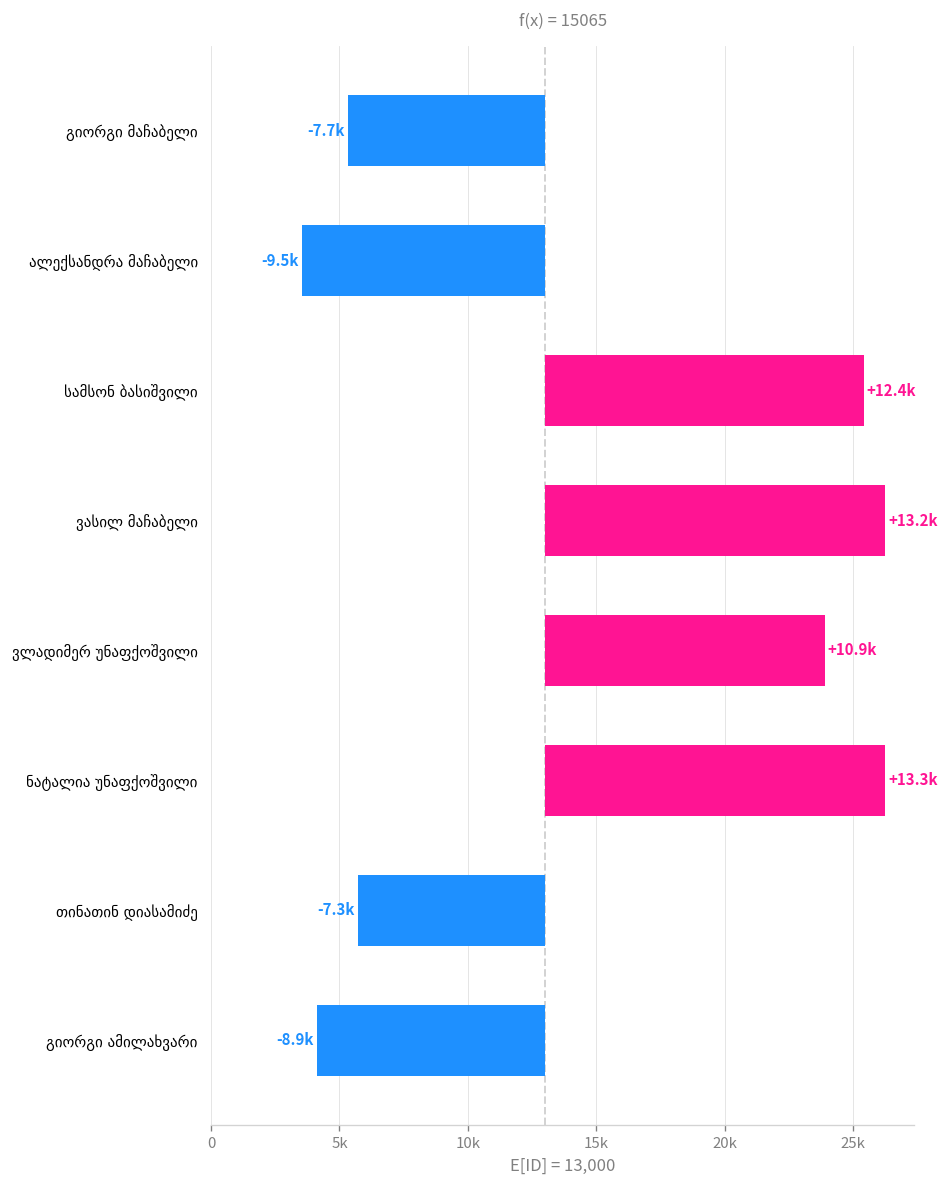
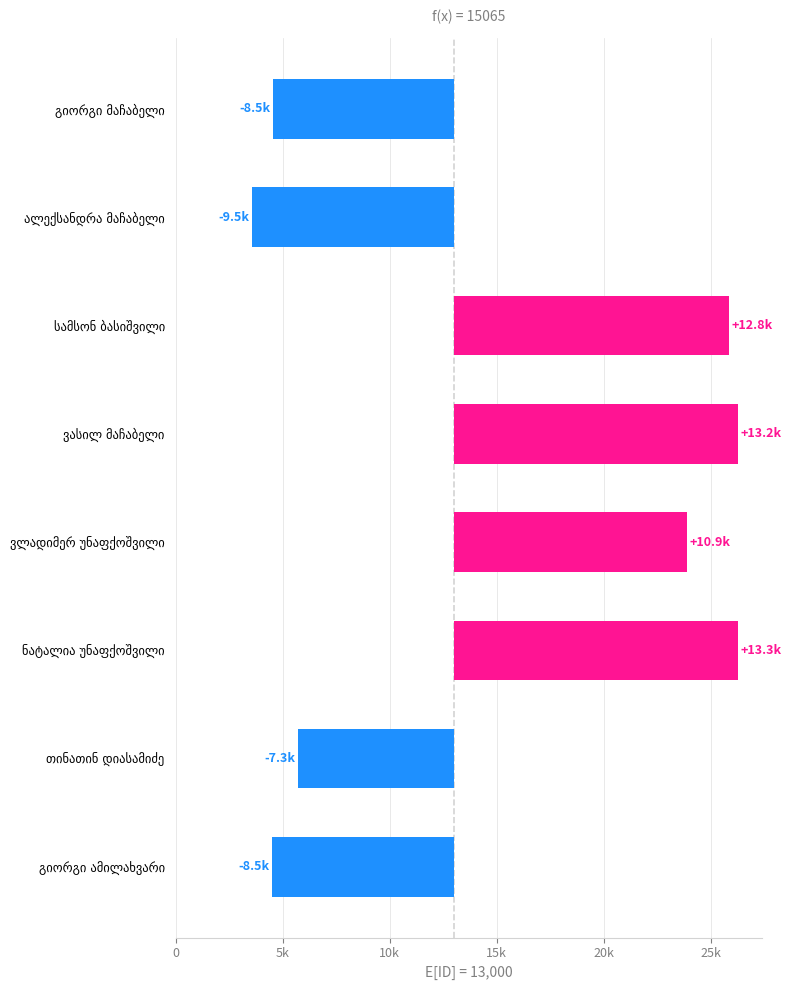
გიორგი მაჩაბელი: -7.7k -> -8.5k
სამსონ ბასიშვილი: +12.4k -> +12.8k
გიორგი ამილახვარი: -8.9k -> -8.5k
